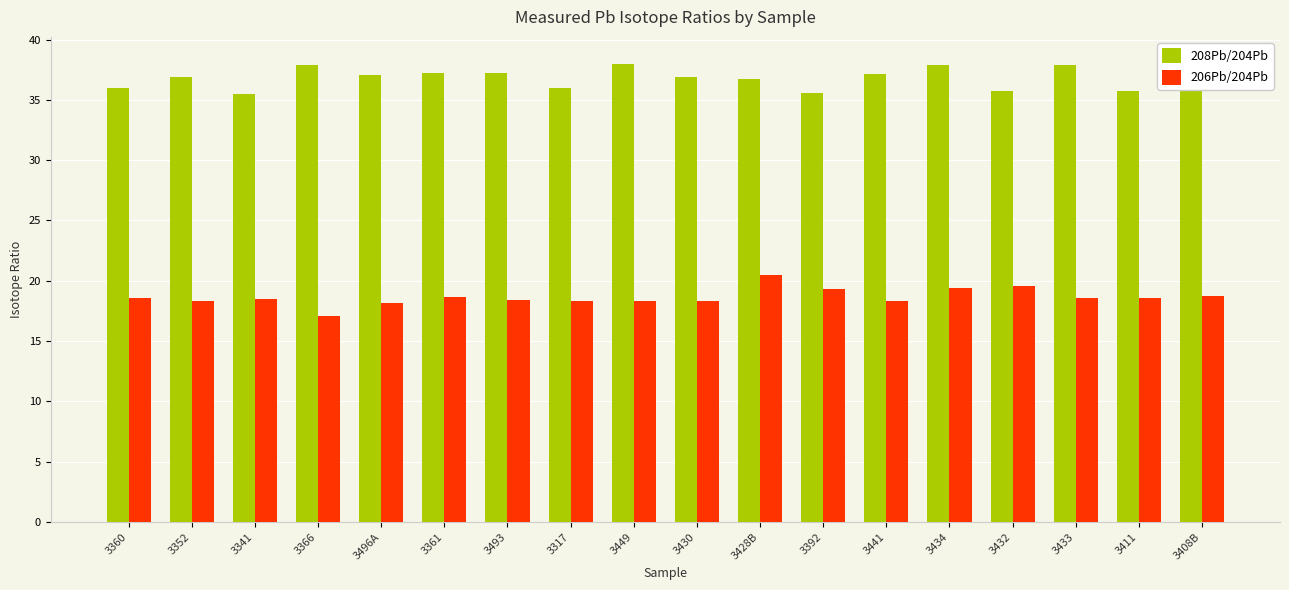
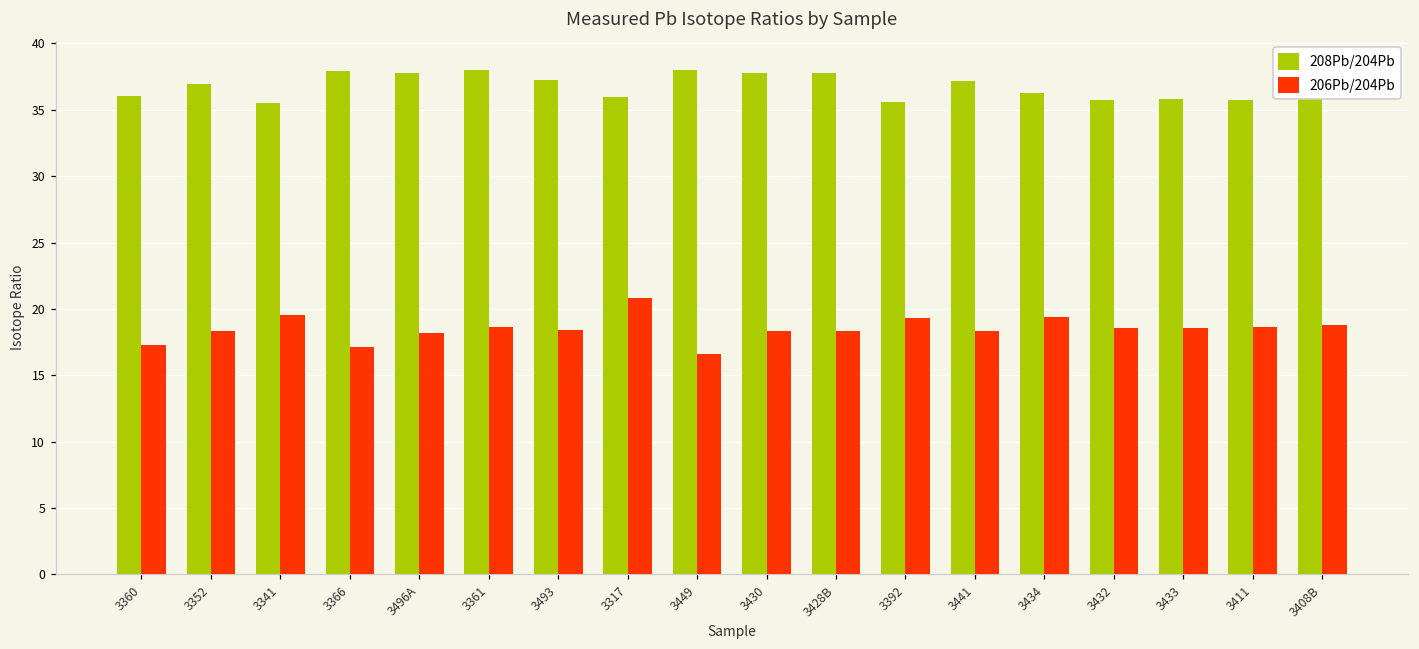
206Pb/204Pb, 3360: 18.6 -> 17.3
206Pb/204Pb, 3341: 18.5 -> 19.5
208Pb/204Pb, 3496A: 37.1 -> 37.7
208Pb/204Pb, 3361: 37.2 -> 38.0
206Pb/204Pb, 3317: 18.3 -> 20.8
206Pb/204Pb, 3449: 18.3 -> 16.6
208Pb/204Pb, 3430: 36.9 -> 37.8
208Pb/204Pb, 3428B: 36.8 -> 37.8
206Pb/204Pb, 3428B: 20.5 -> 18.3
208Pb/204Pb, 3434: 37.9 -> 36.3
206Pb/204Pb, 3432: 19.6 -> 18.6
208Pb/204Pb, 3433: 37.9 -> 35.8
